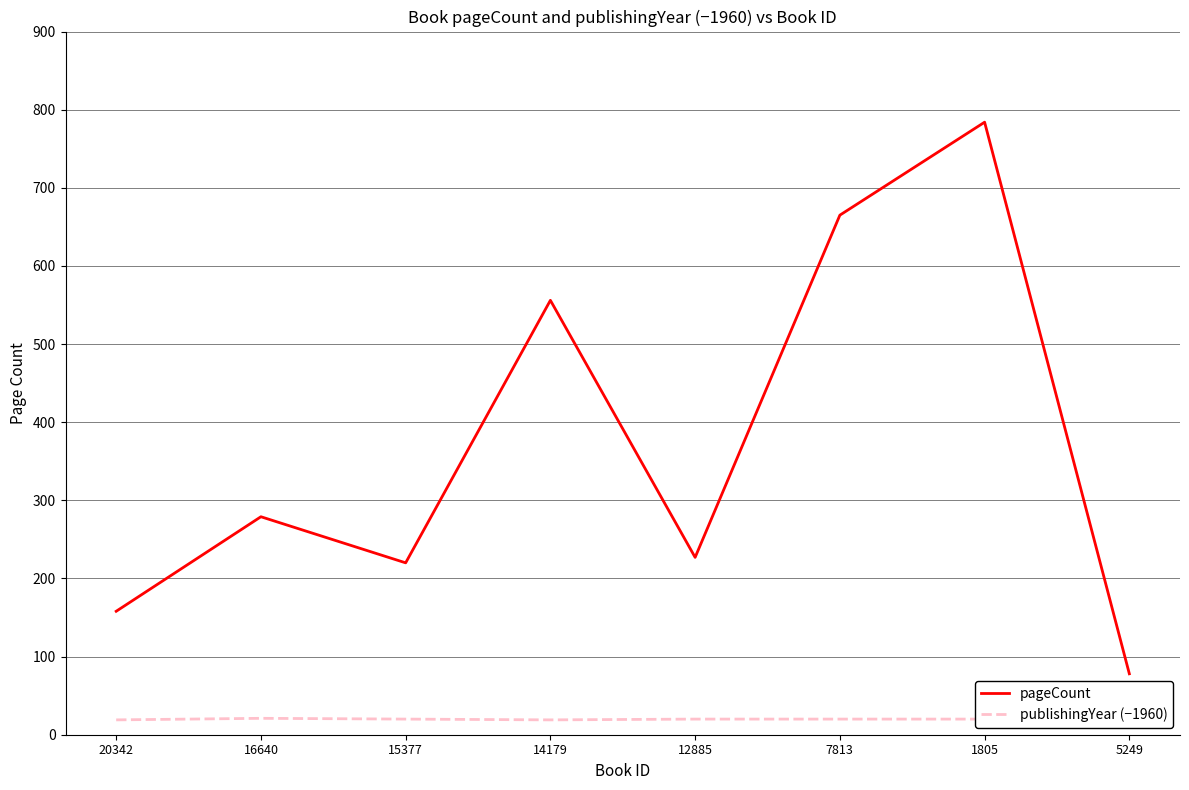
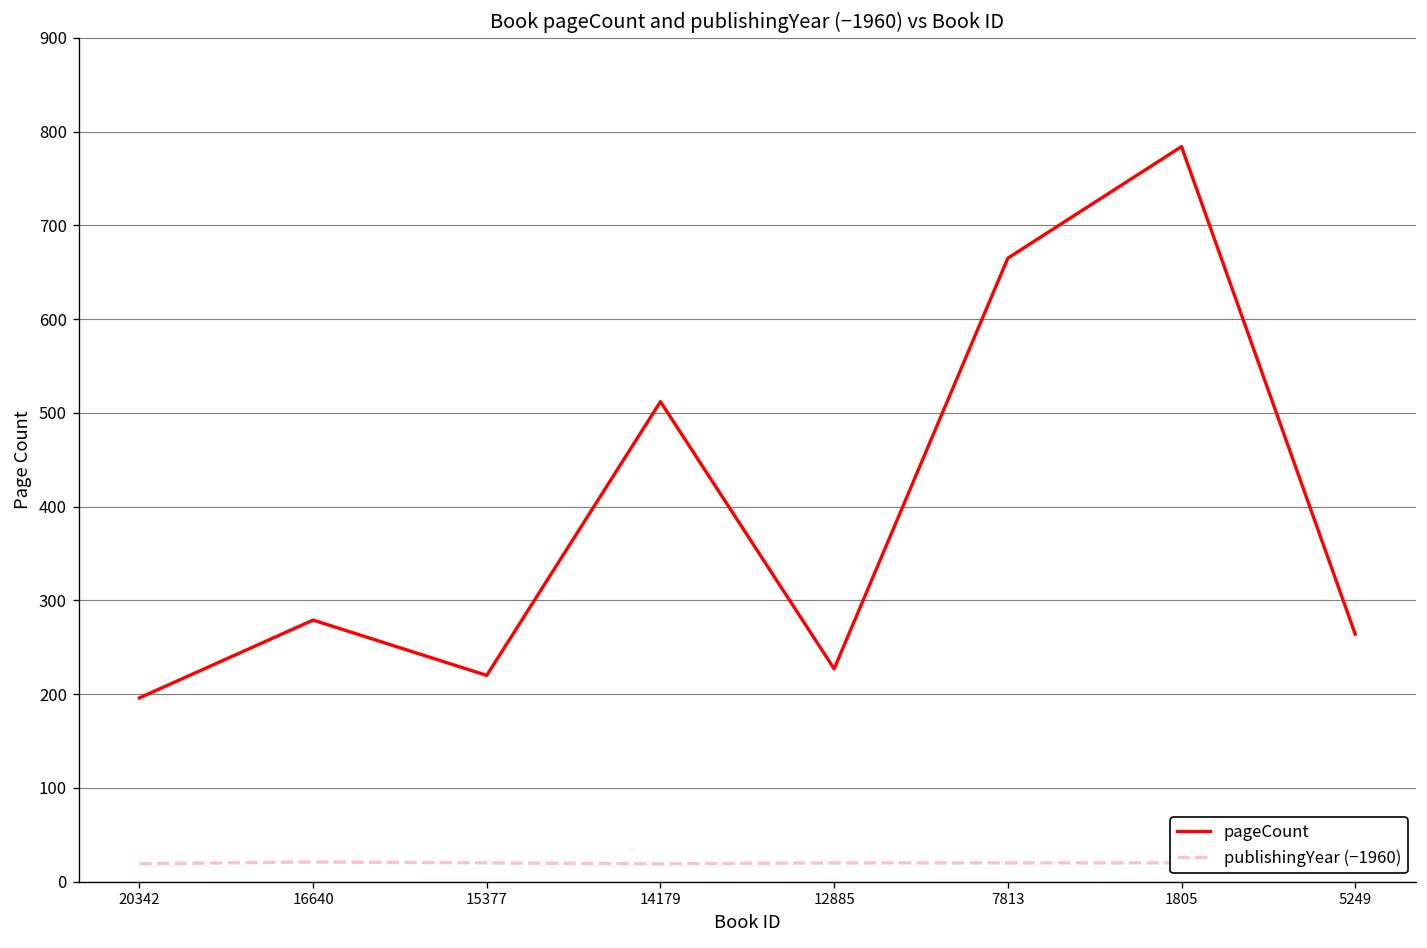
pageCount, 20342: 160 -> 200
pageCount, 14179: 560 -> 510
pageCount, 5249: 80 -> 260
